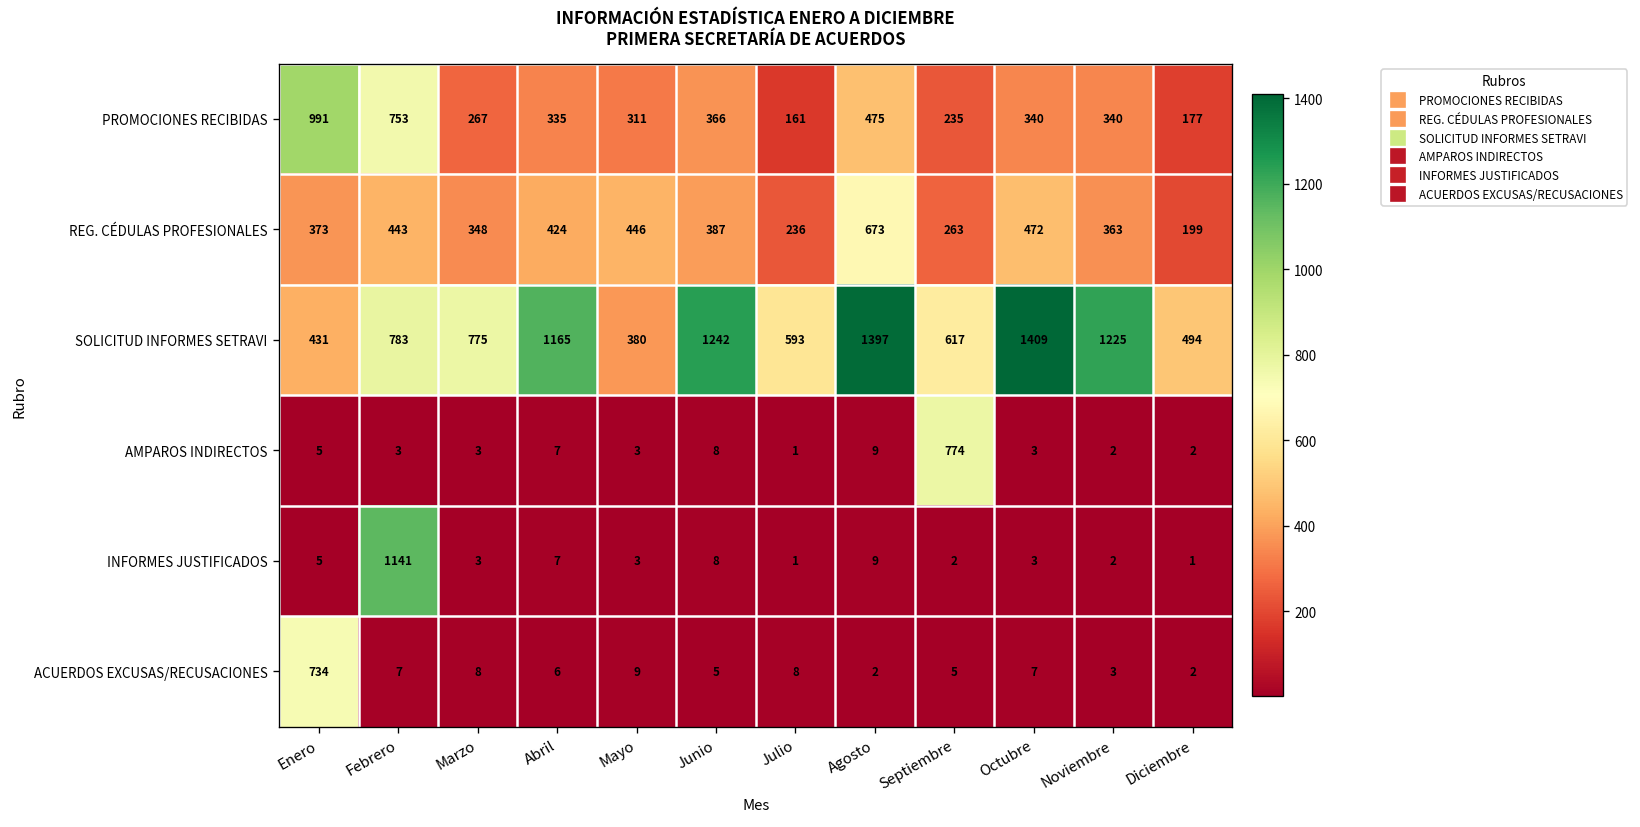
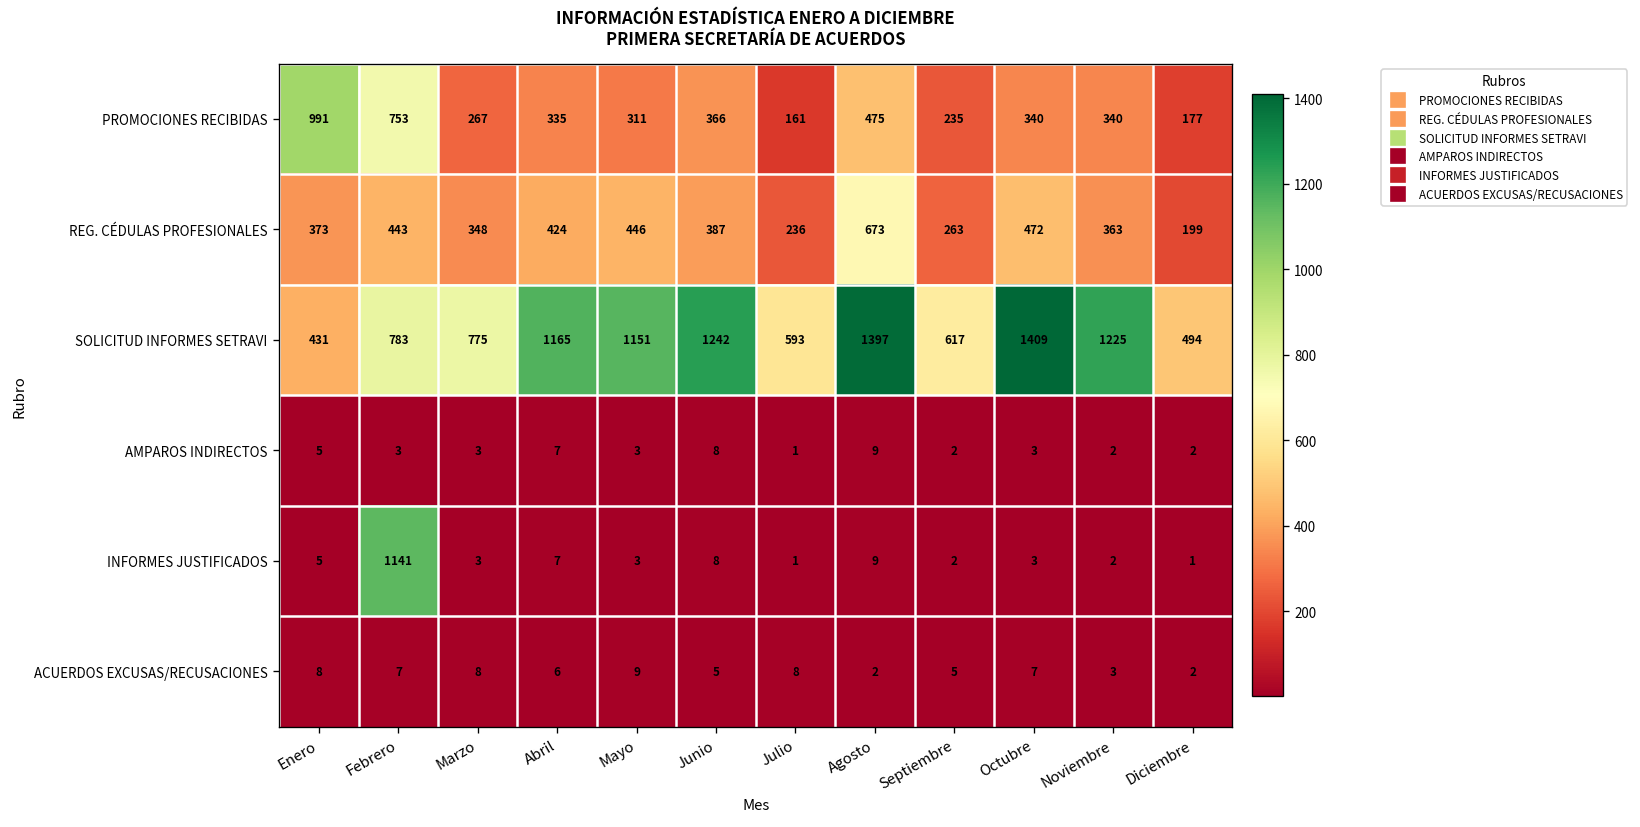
SOLICITUD INFORMES SETRAVI, Mayo: 380 -> 1151
AMPAROS INDIRECTOS, Septiembre: 774 -> 2
ACUERDOS EXCUSAS/RECUSACIONES, Enero: 734 -> 8
